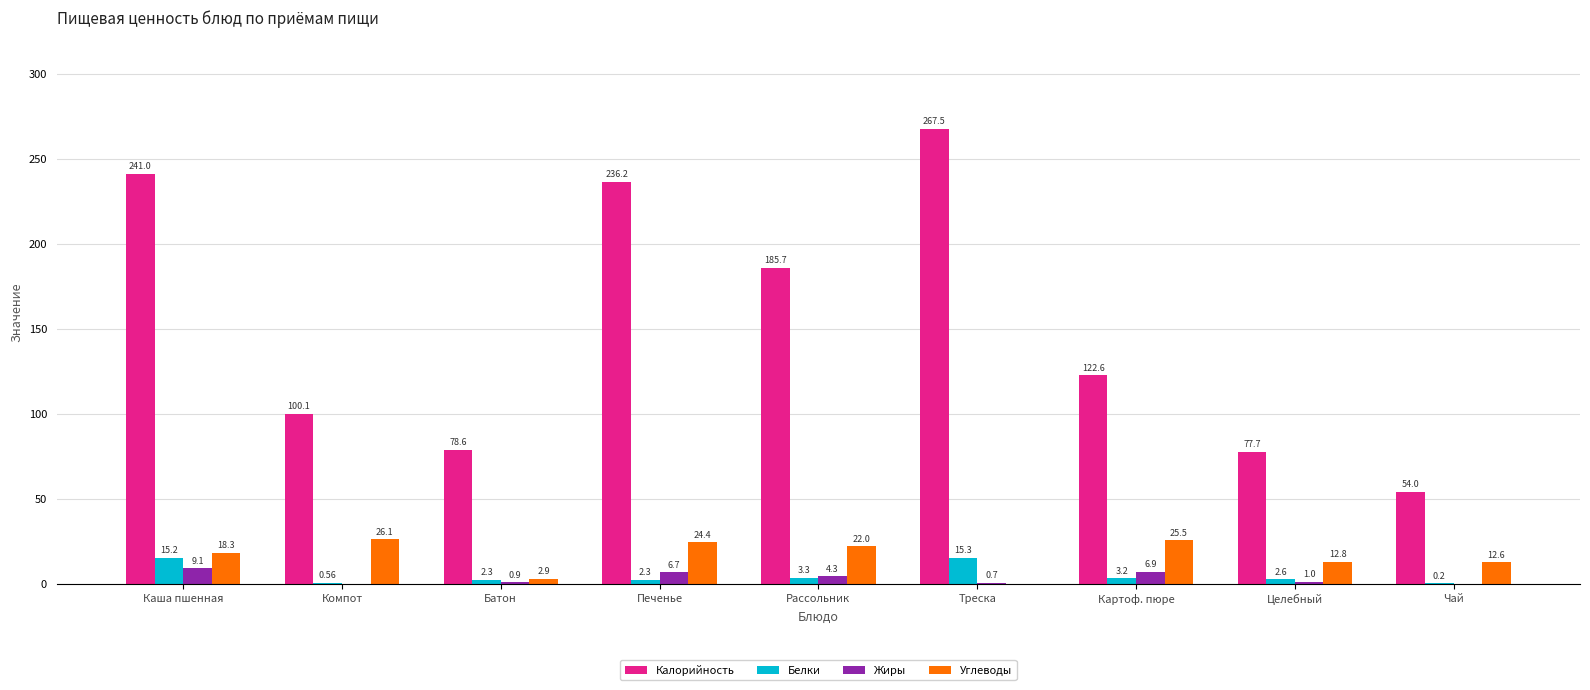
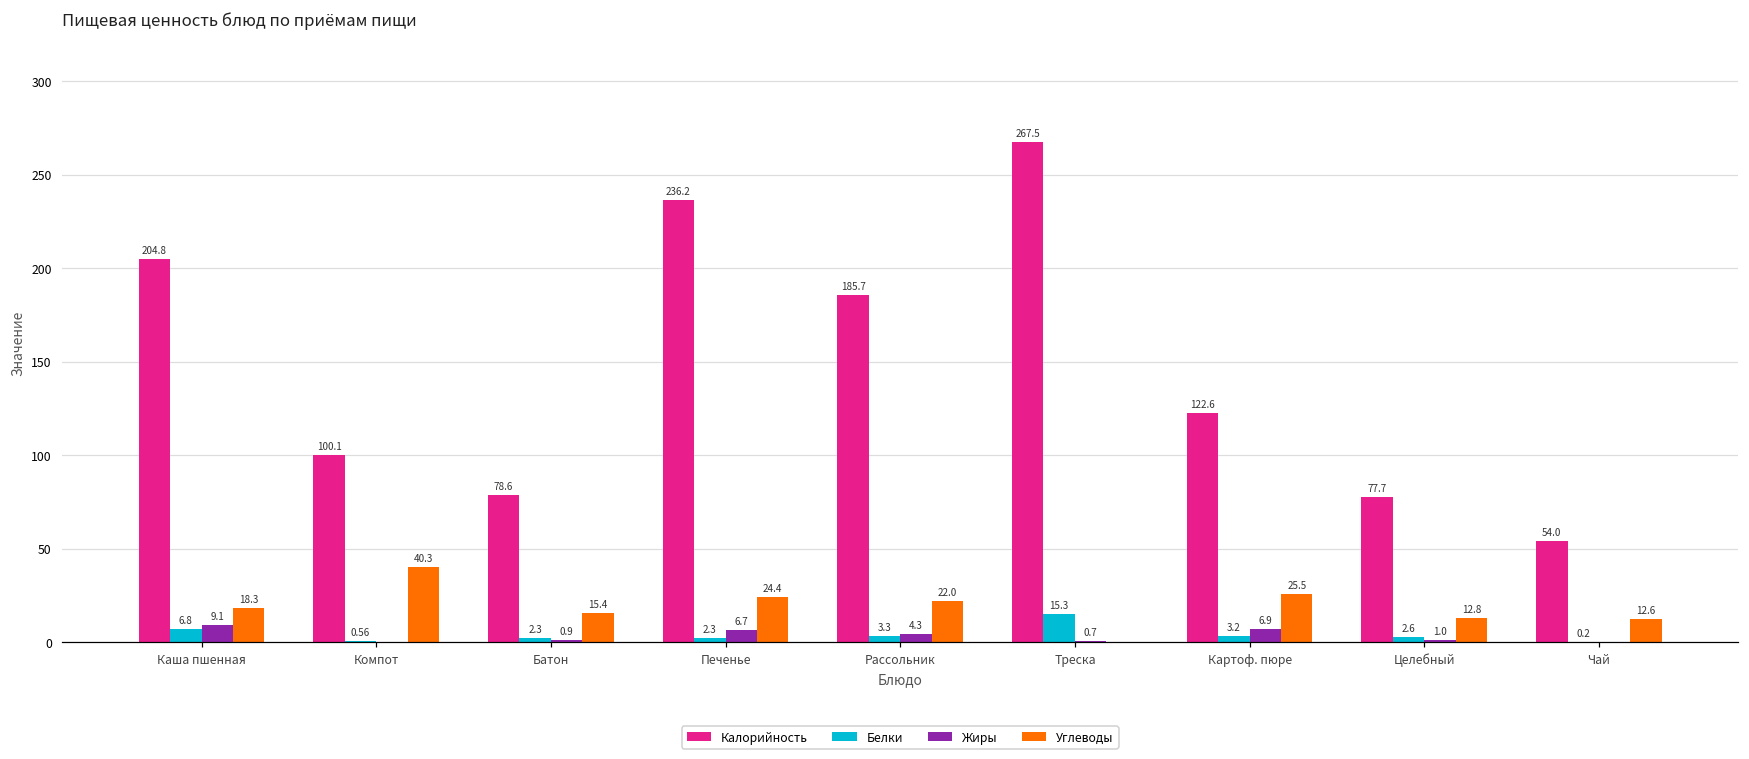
Калорийность, Каша пшенная: 241.0 -> 204.8
Белки, Каша пшенная: 15.2 -> 6.8
Углеводы, Компот: 26.1 -> 40.3
Углеводы, Батон: 2.9 -> 15.4
